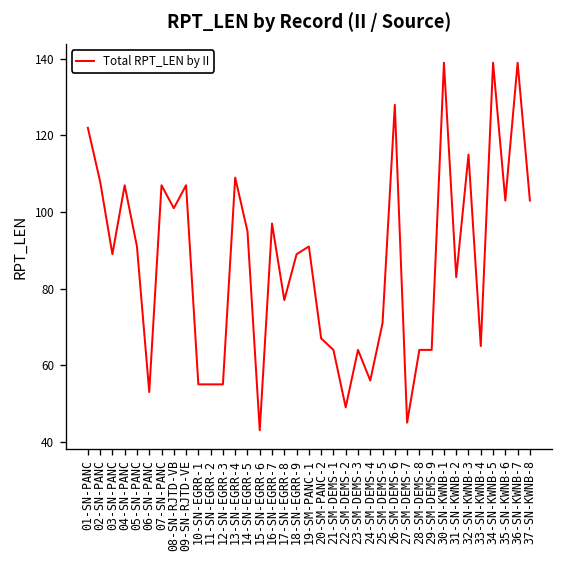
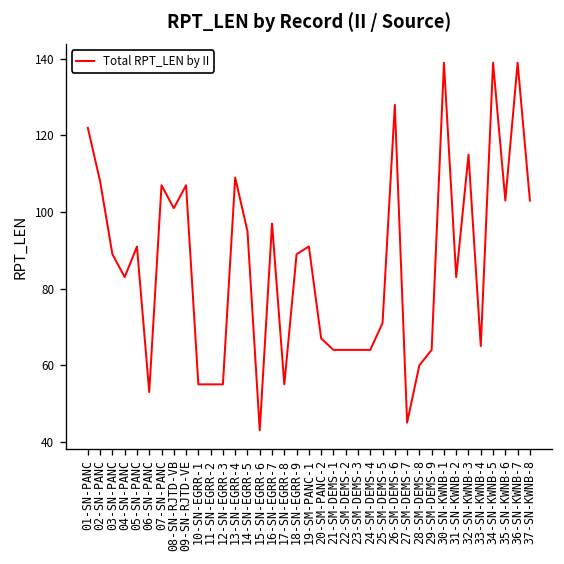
04-SN-PANC: 107 -> 83
17-SN-EGRR-8: 77 -> 55
22-SM-DEMS-2: 49 -> 64
24-SM-DEMS-4: 56 -> 64
28-SM-DEMS-8: 64 -> 60
